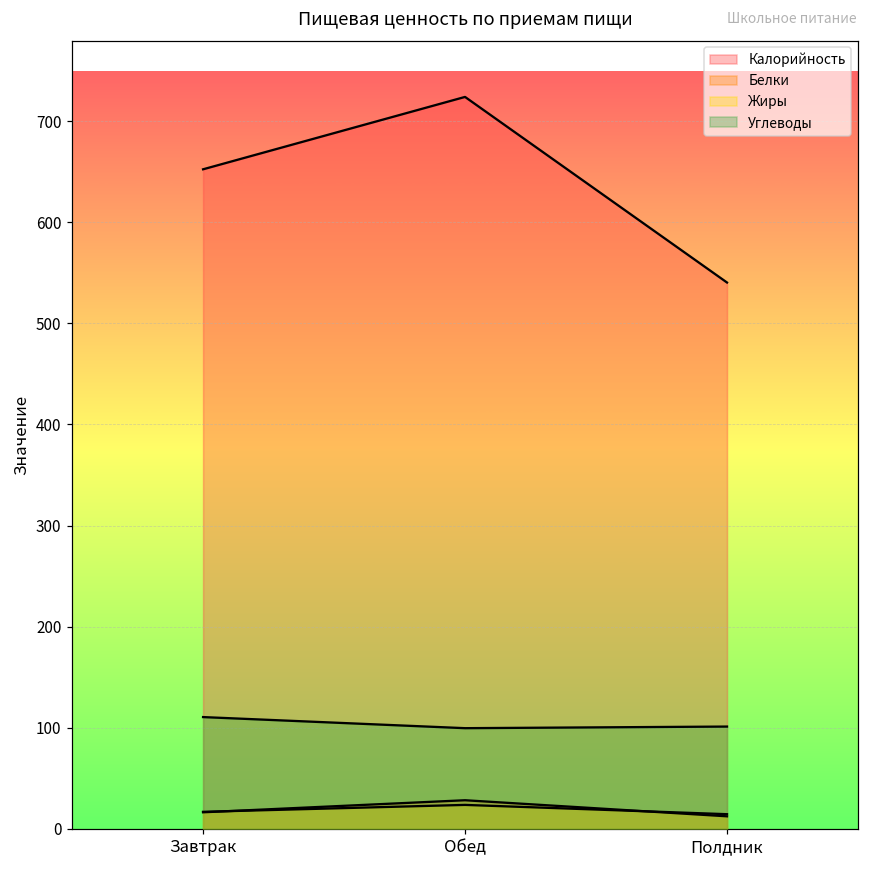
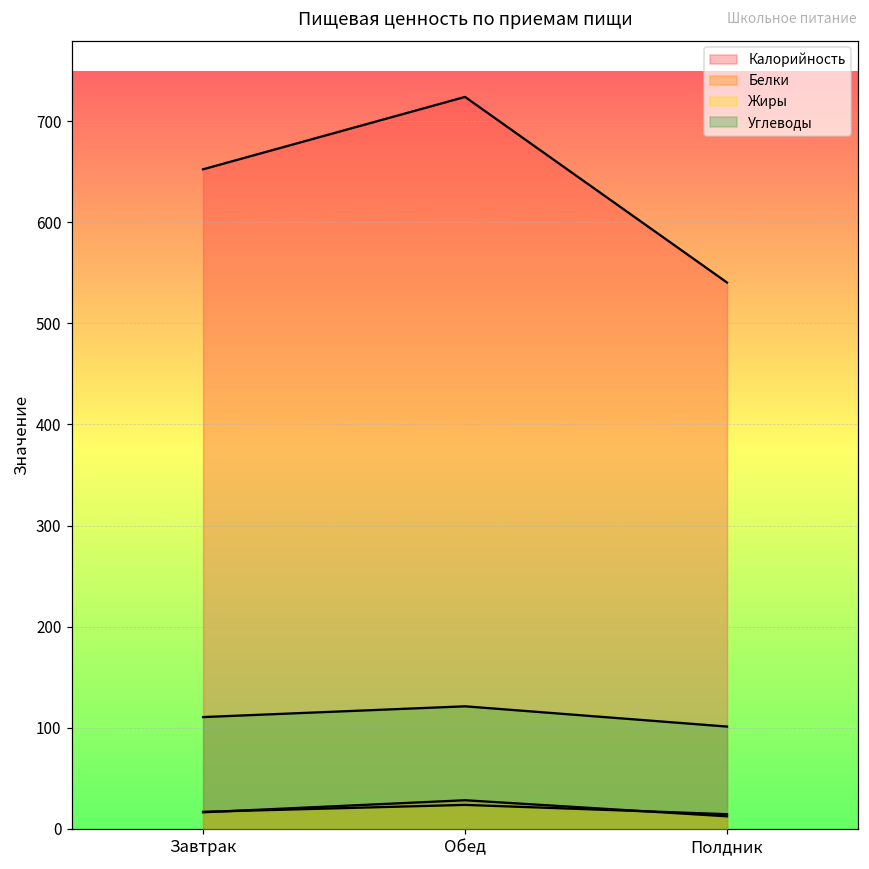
Углеводы, Обед: 100 -> 120
